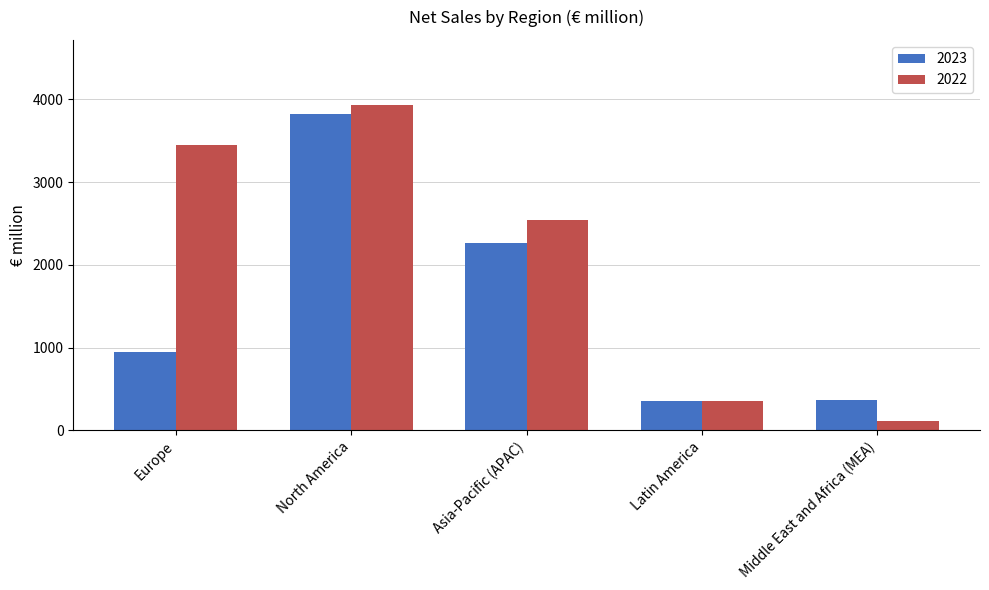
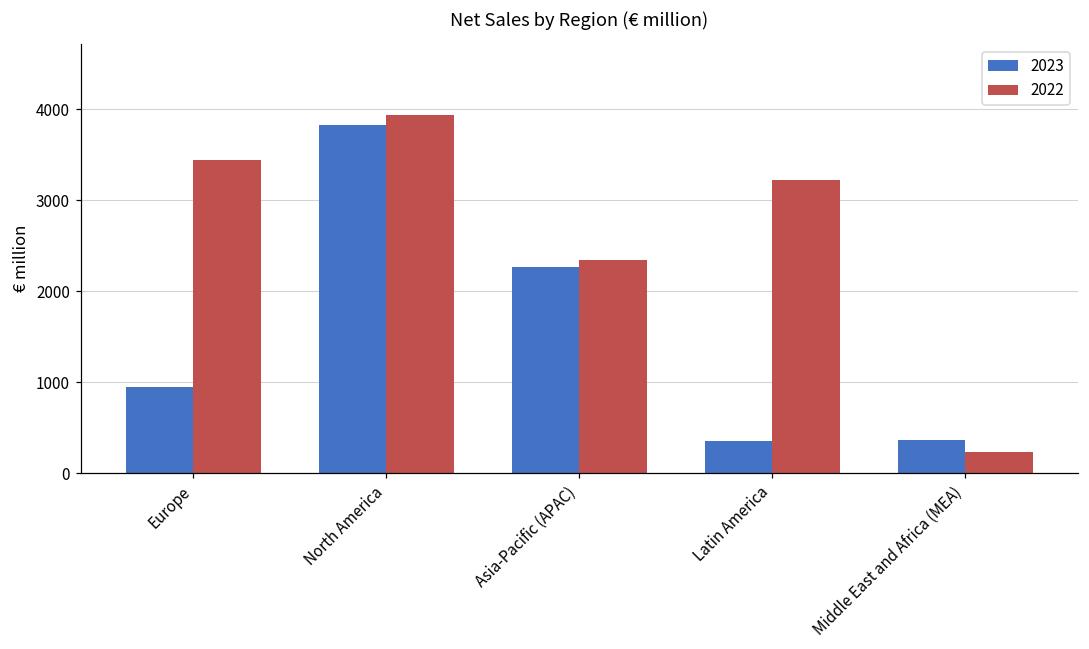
2022, Asia-Pacific (APAC): 2500 -> 2300
2022, Latin America: 400 -> 3200
2022, Middle East and Africa (MEA): 100 -> 200
